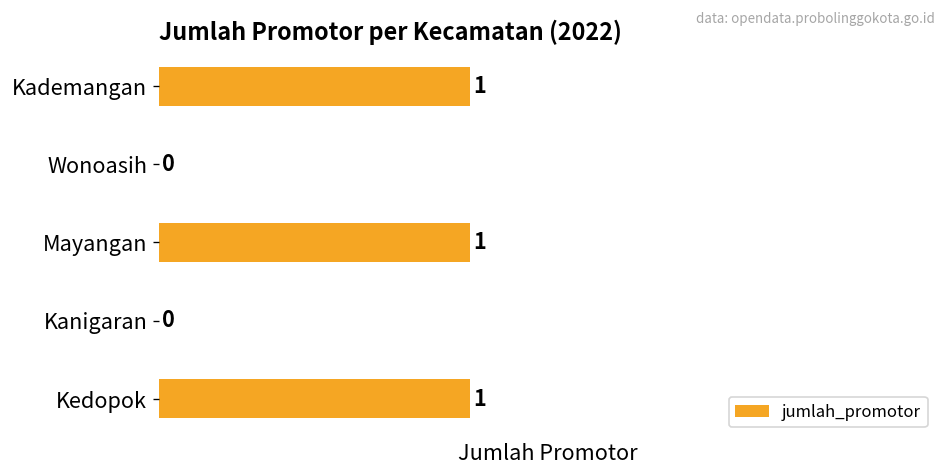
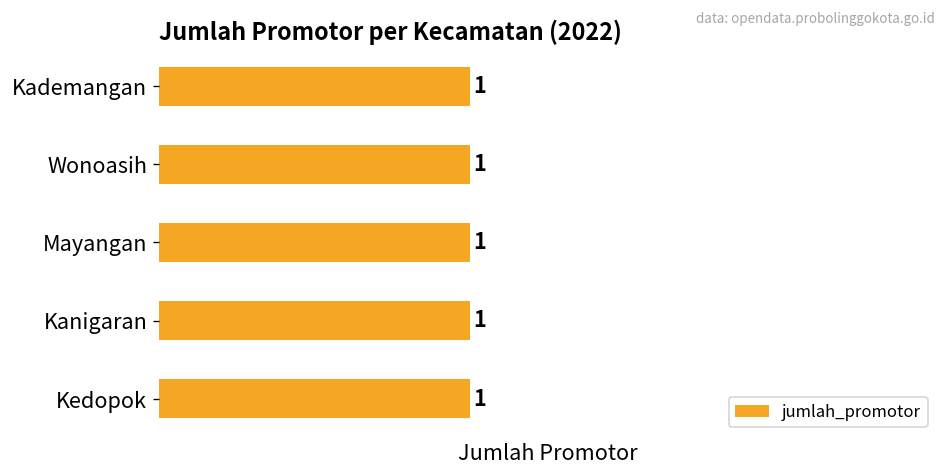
Wonoasih: 0 -> 1
Kanigaran: 0 -> 1
